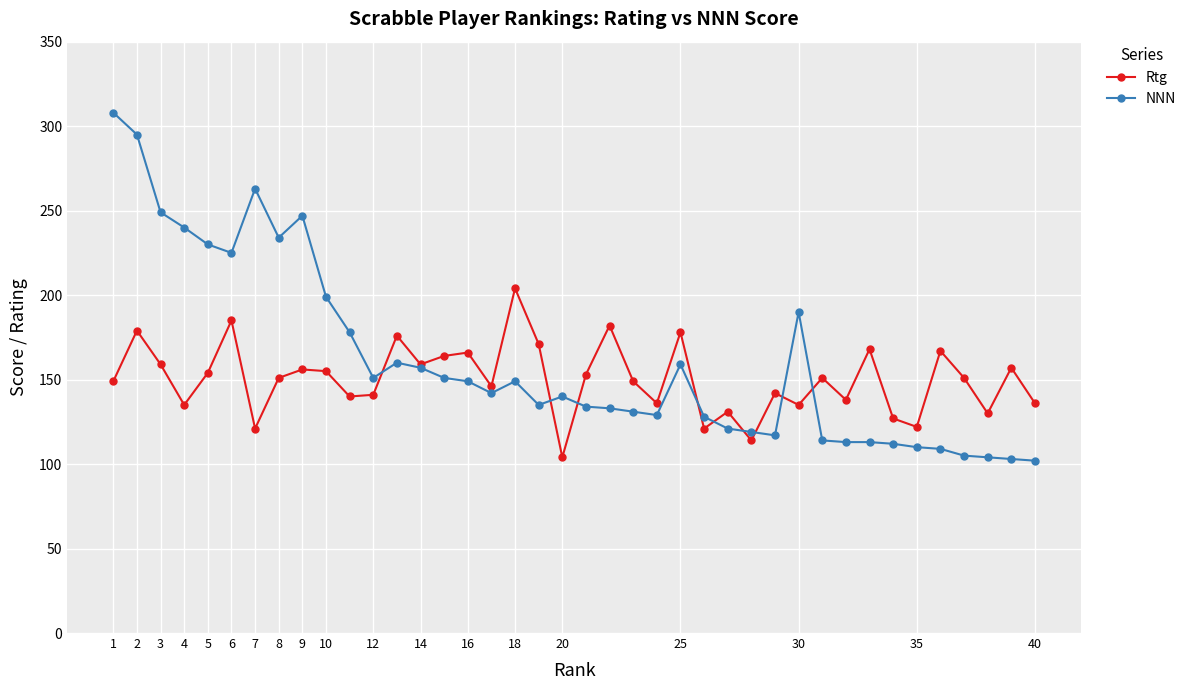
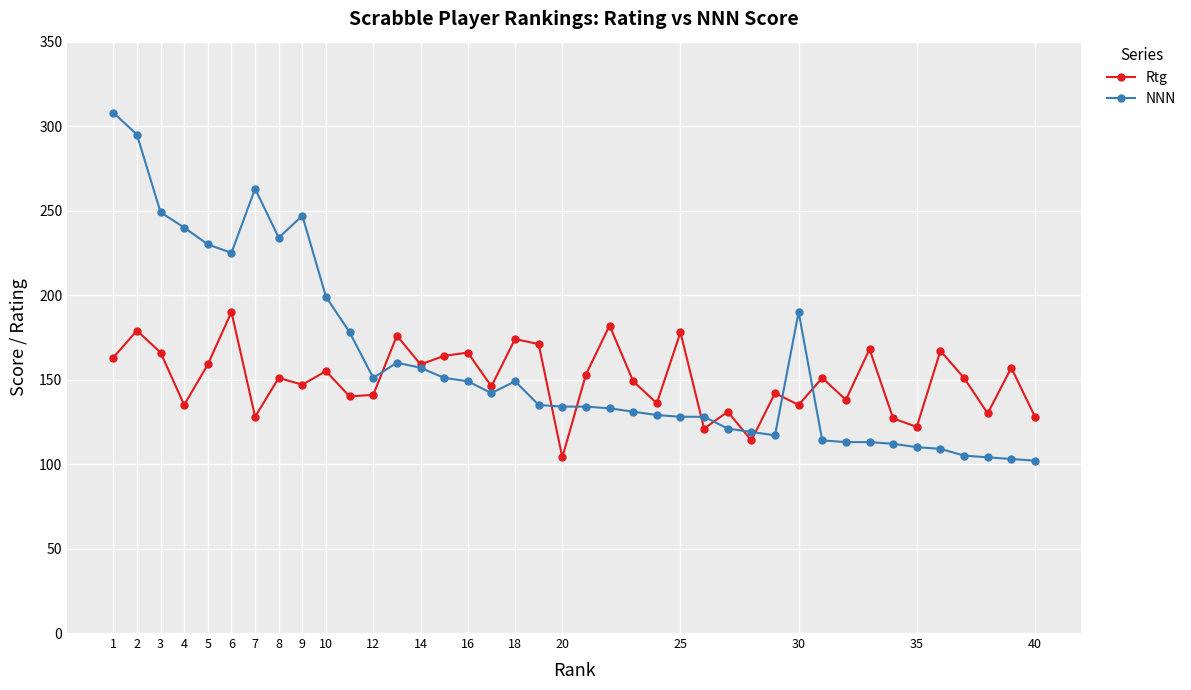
Rtg, 1: 149 -> 163
Rtg, 3: 159 -> 166
Rtg, 5: 154 -> 159
Rtg, 6: 185 -> 190
Rtg, 7: 121 -> 128
Rtg, 9: 156 -> 147
Rtg, 18: 204 -> 174
NNN, 20: 140 -> 134
NNN, 25: 159 -> 128
Rtg, 40: 136 -> 128
